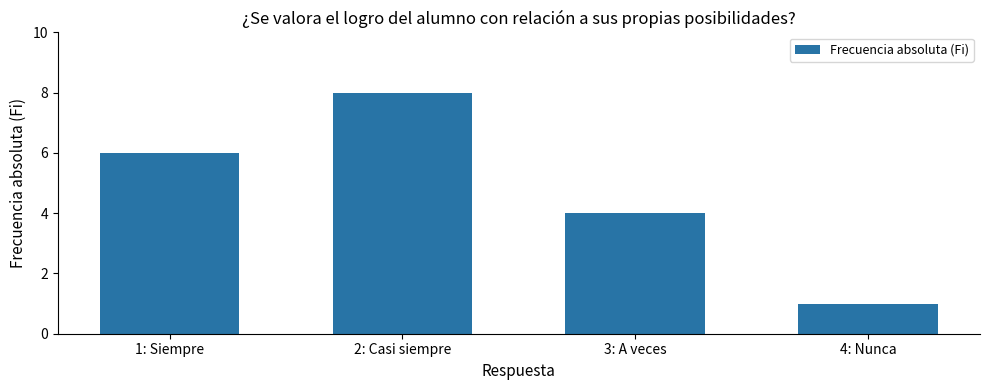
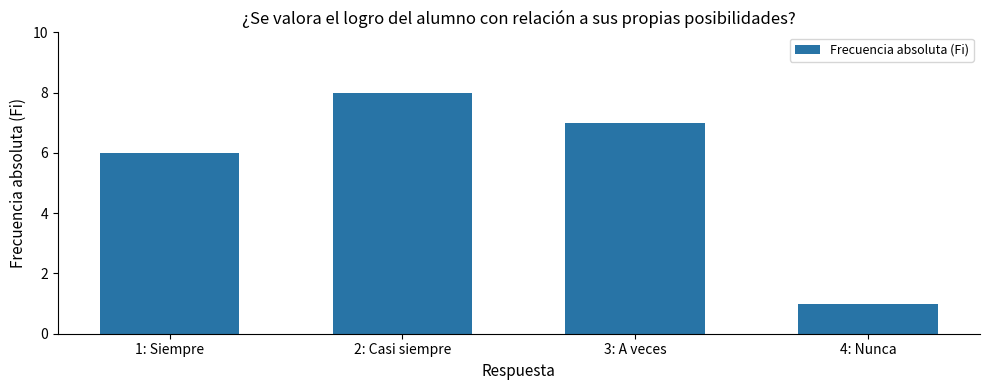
3: A veces: 4 -> 7
